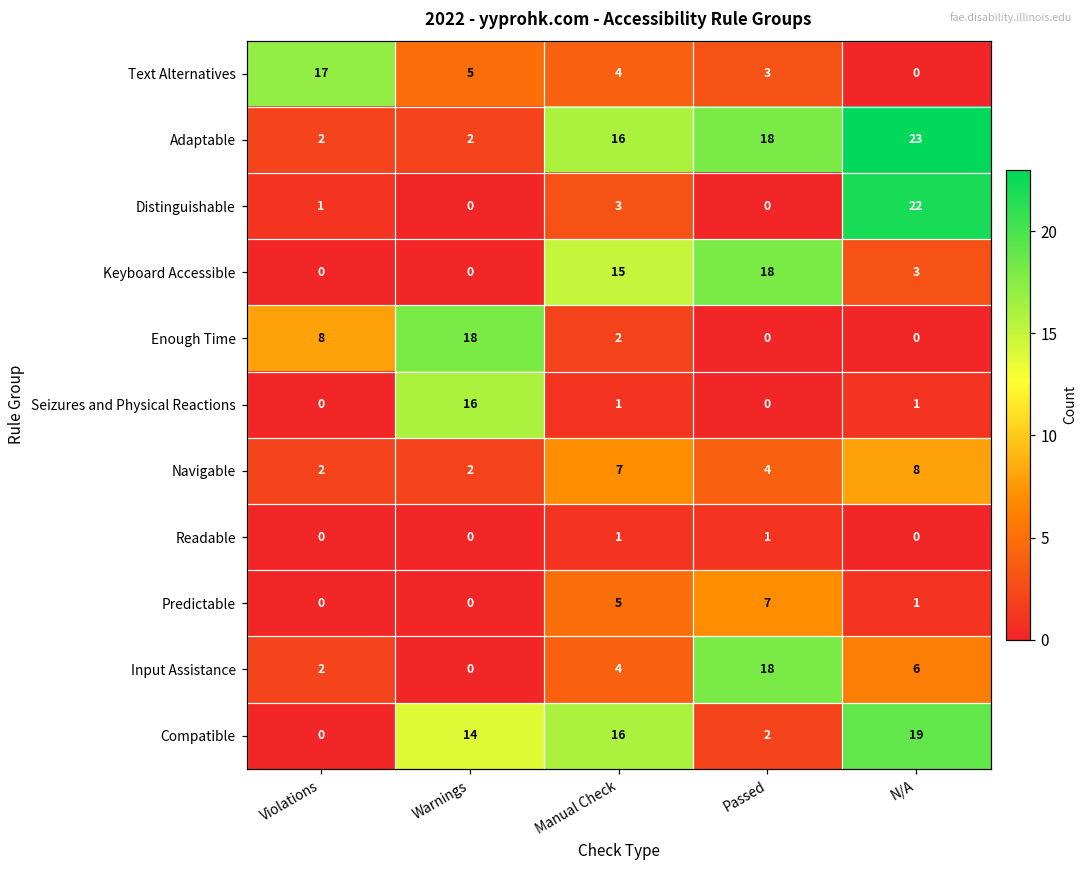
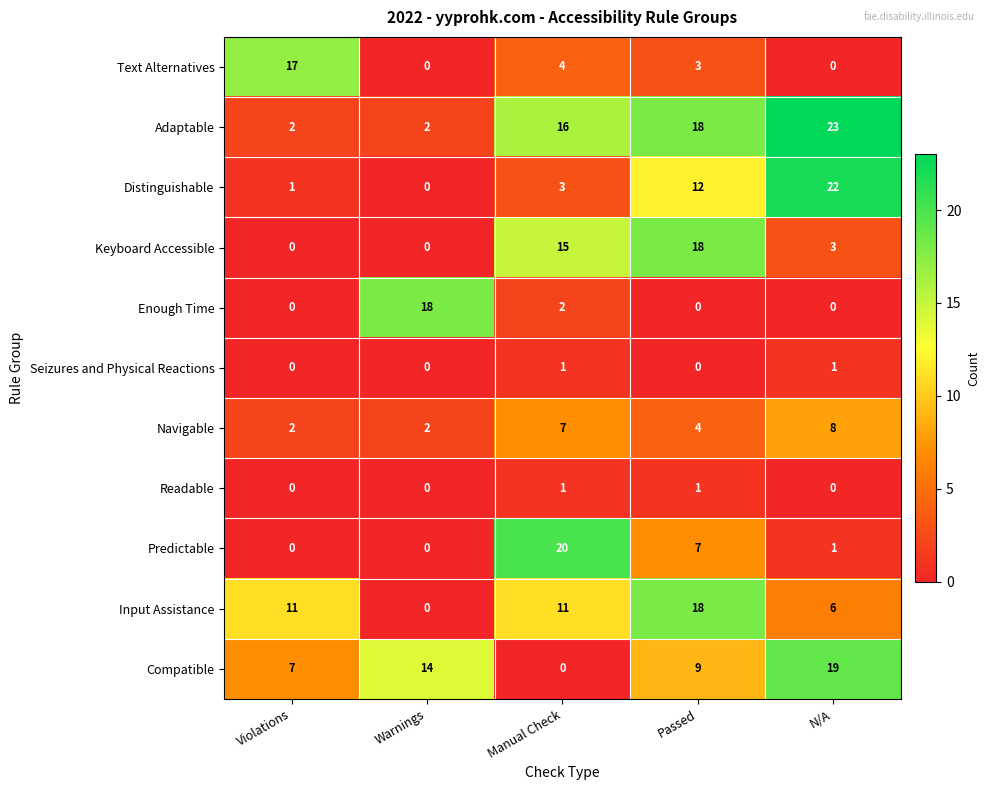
Text Alternatives, Warnings: 5 -> 0
Distinguishable, Passed: 0 -> 12
Enough Time, Violations: 8 -> 0
Seizures and Physical Reactions, Warnings: 16 -> 0
Predictable, Manual Check: 5 -> 20
Input Assistance, Violations: 2 -> 11
Input Assistance, Manual Check: 4 -> 11
Compatible, Violations: 0 -> 7
Compatible, Manual Check: 16 -> 0
Compatible, Passed: 2 -> 9
